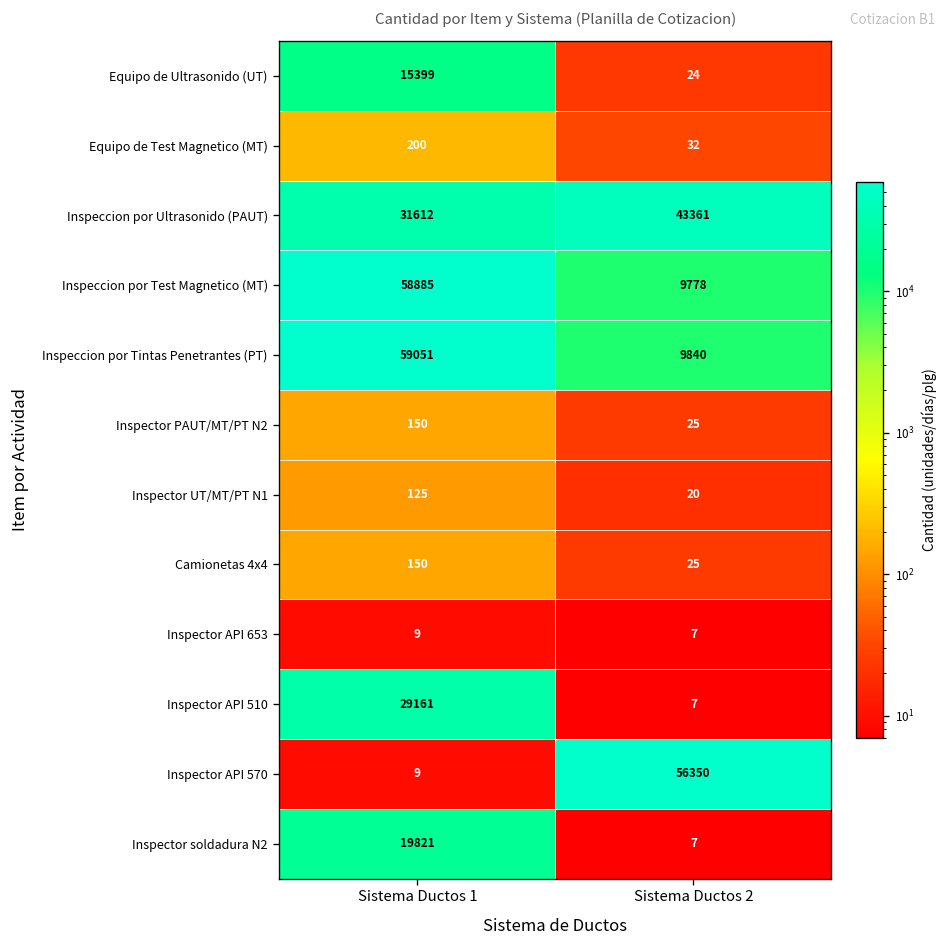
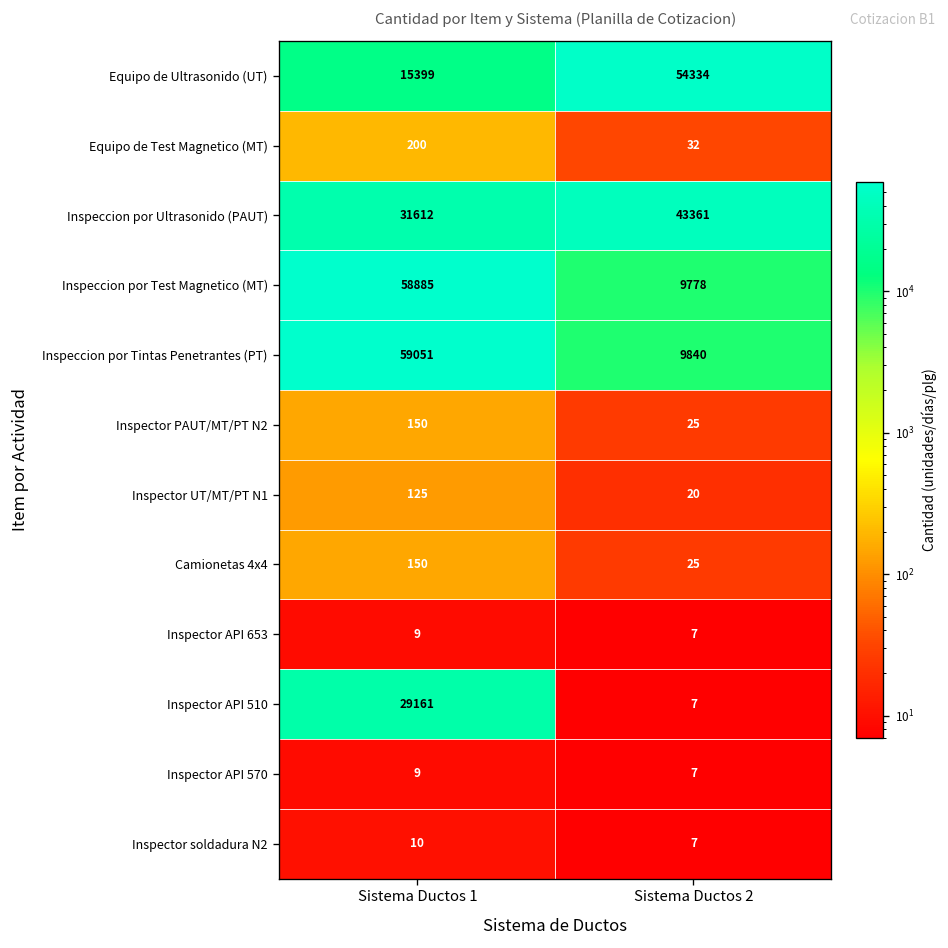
Equipo de Ultrasonido (UT), Sistema Ductos 2: 24 -> 54334
Inspector API 570, Sistema Ductos 2: 56350 -> 7
Inspector soldadura N2, Sistema Ductos 1: 19821 -> 10
